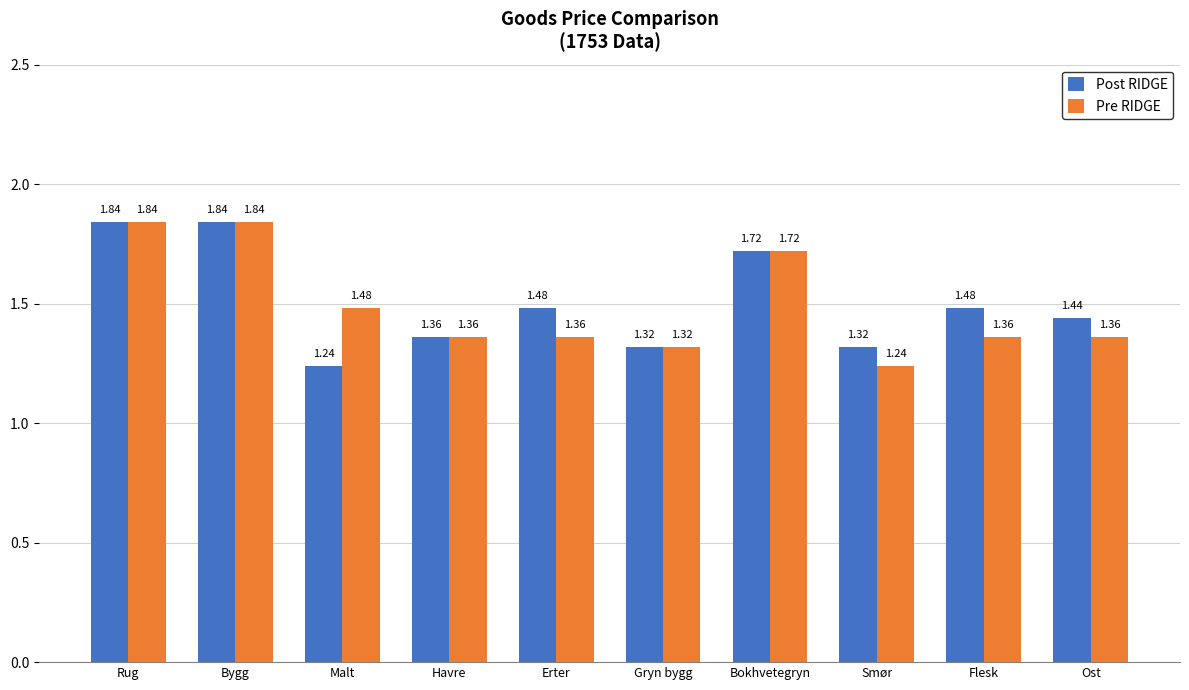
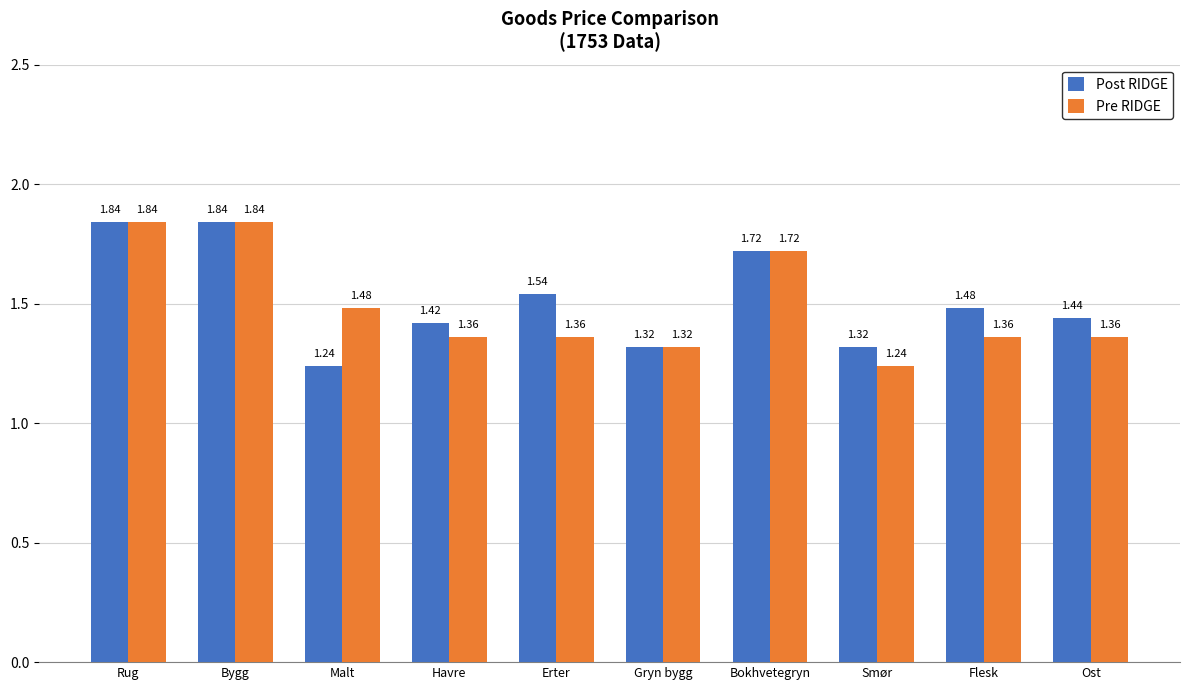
Post RIDGE, Havre: 1.36 -> 1.42
Post RIDGE, Erter: 1.48 -> 1.54
